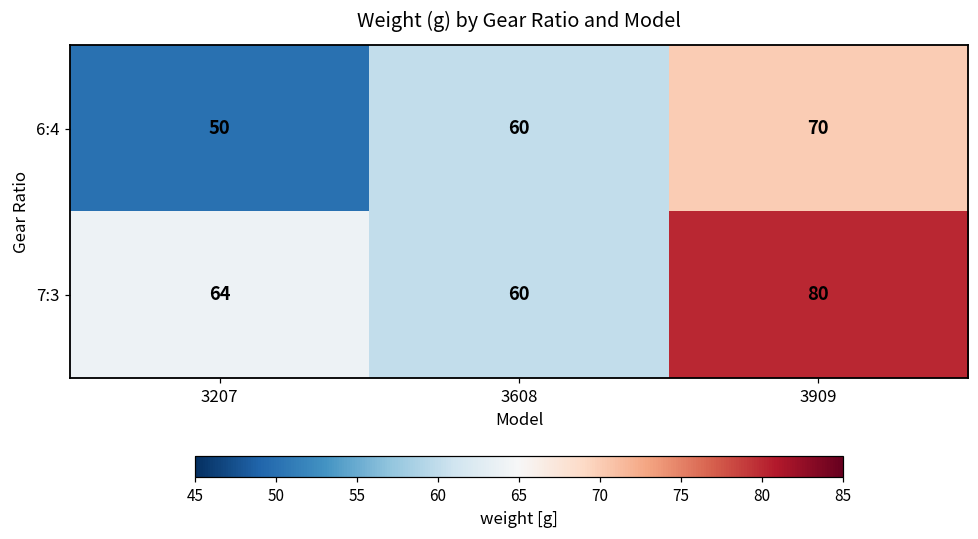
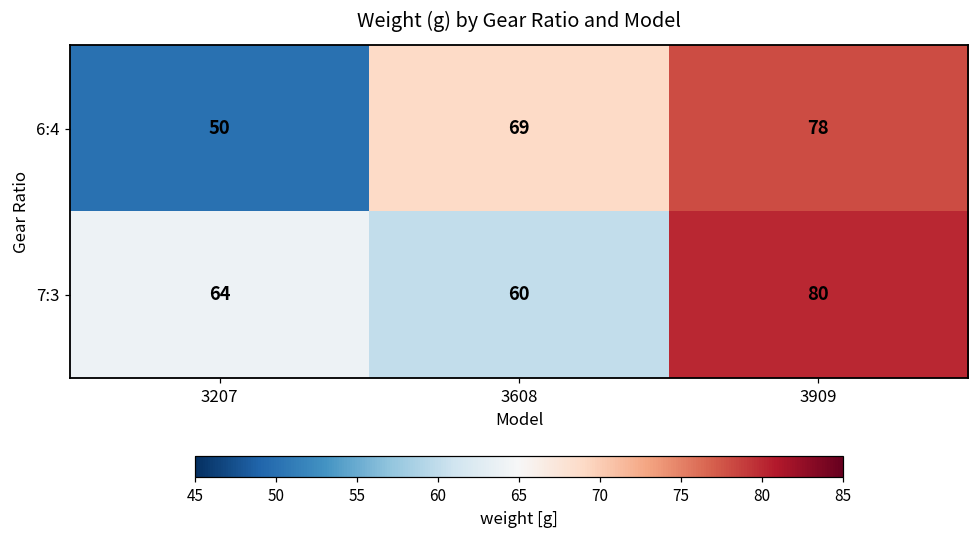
6:4, 3608: 60 -> 69
6:4, 3909: 70 -> 78
